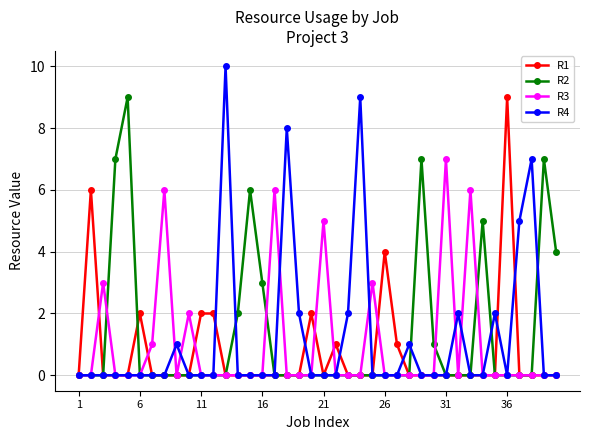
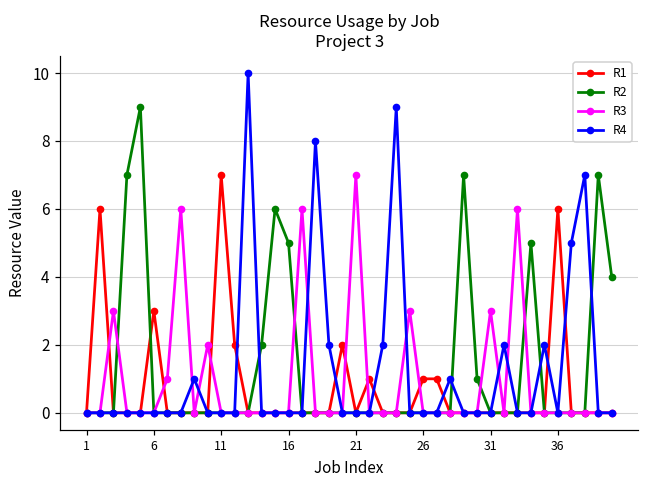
R1, 6: 2 -> 3
R1, 11: 2 -> 7
R2, 16: 3 -> 5
R3, 21: 5 -> 7
R1, 26: 4 -> 1
R3, 31: 7 -> 3
R1, 36: 9 -> 6
